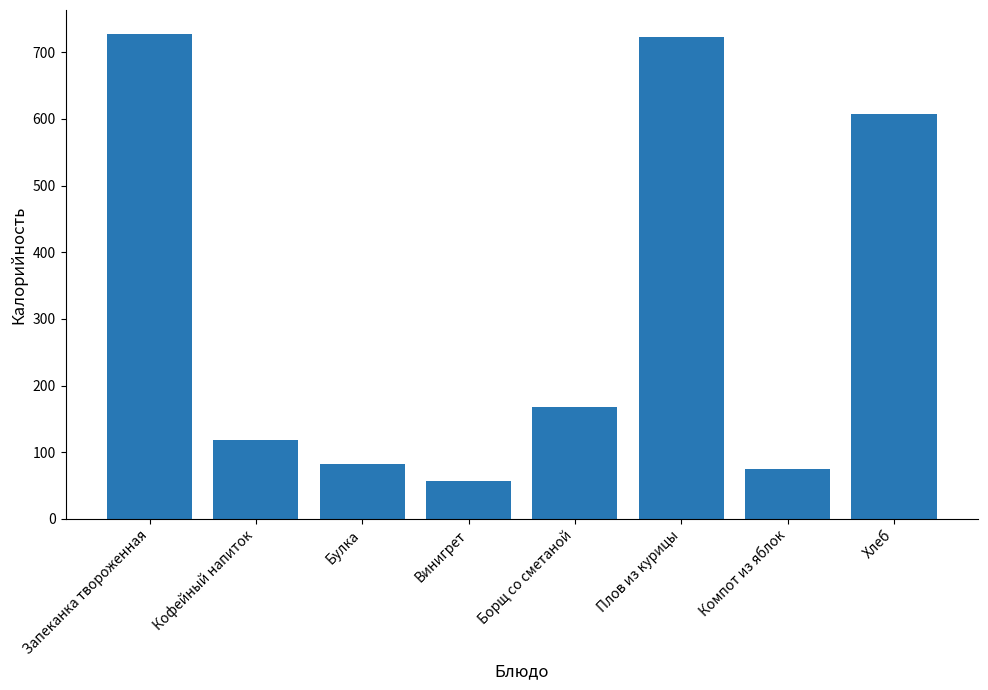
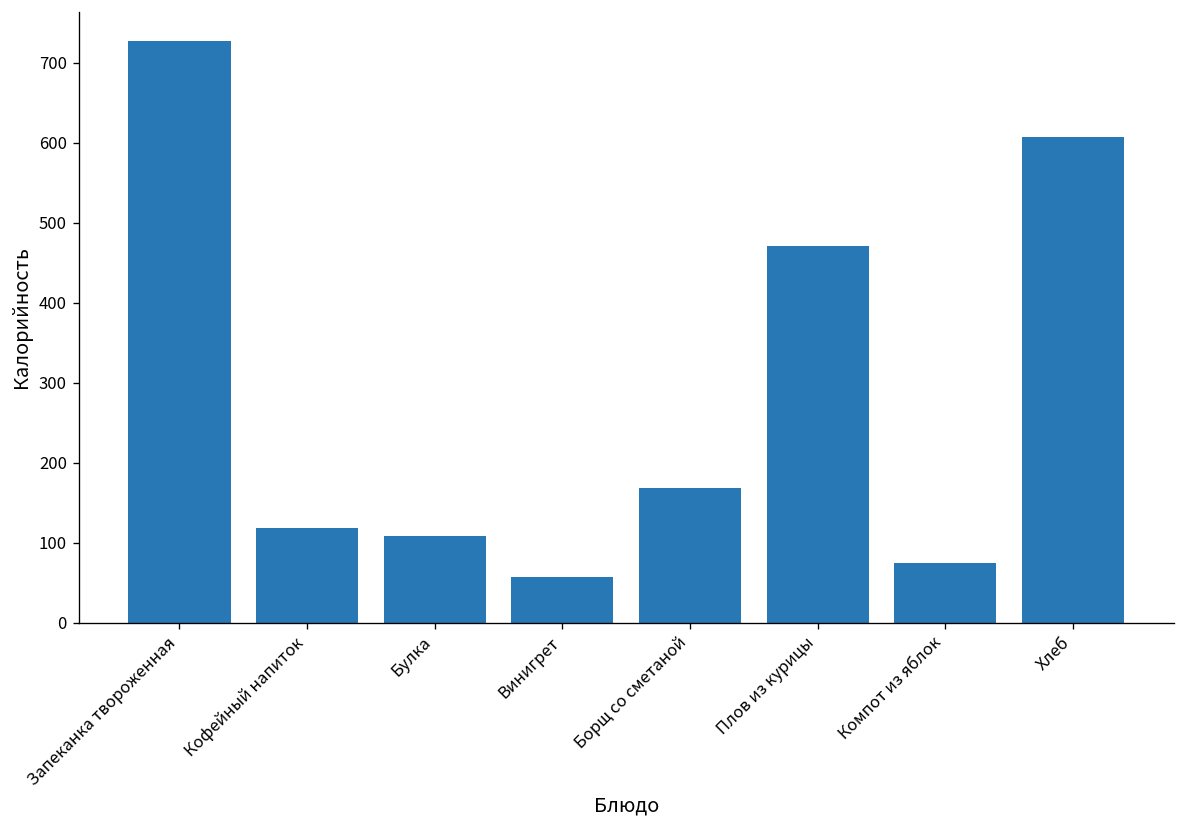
Булка: 80 -> 110
Плов из курицы: 720 -> 470
